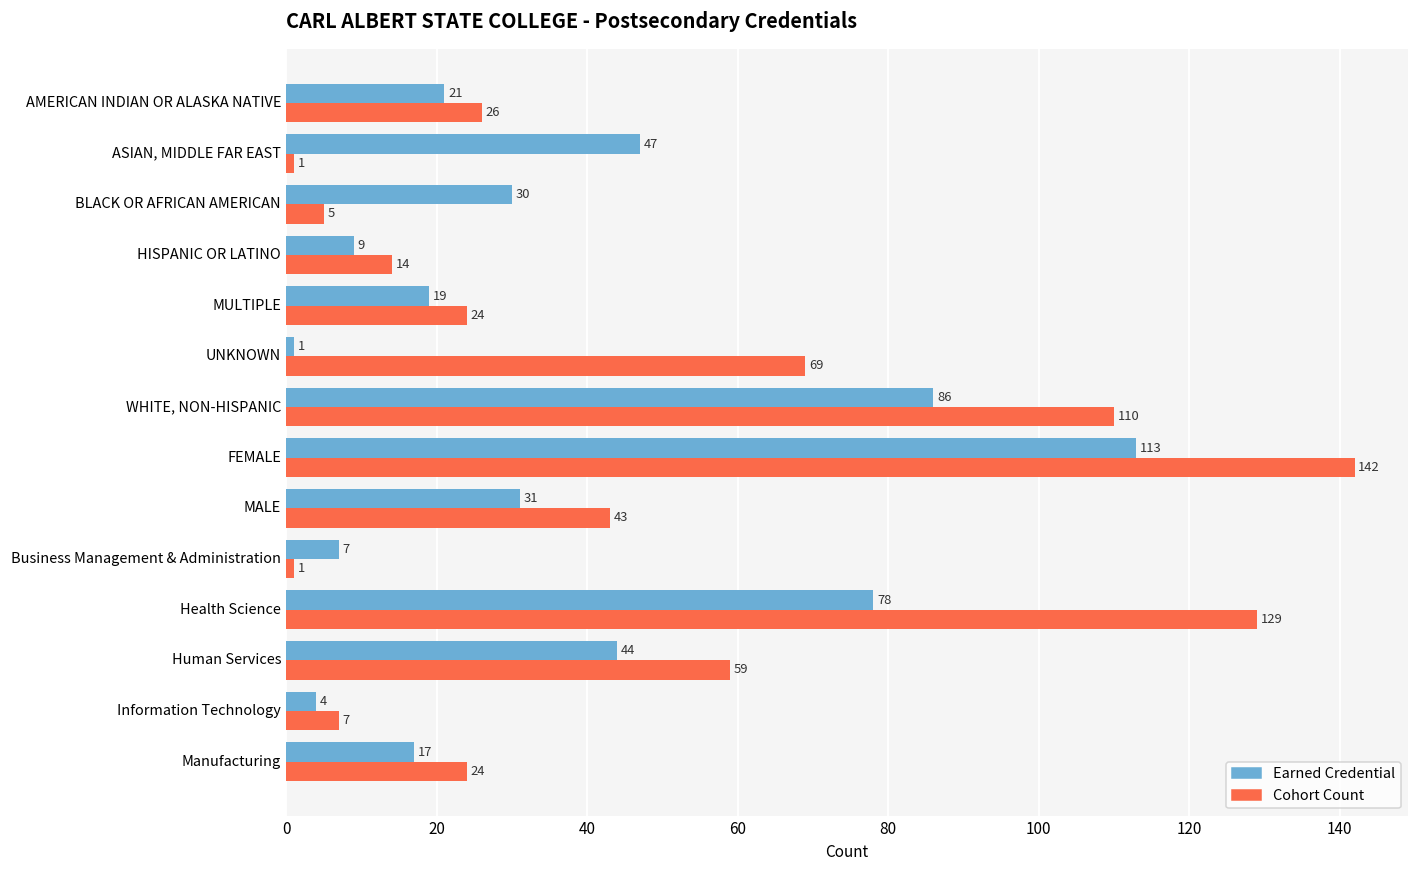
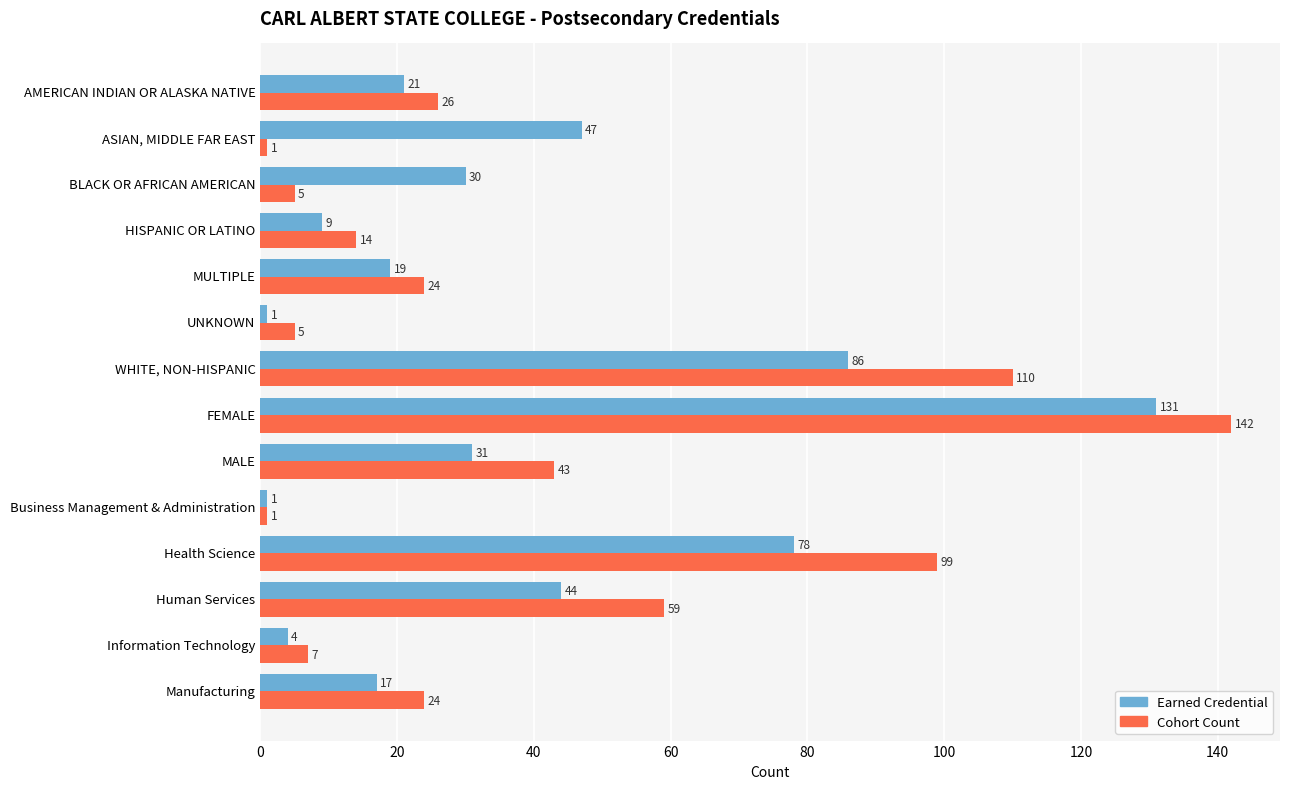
Cohort Count, UNKNOWN: 69 -> 5
Earned Credential, FEMALE: 113 -> 131
Earned Credential, Business Management & Administration: 7 -> 1
Cohort Count, Health Science: 129 -> 99
